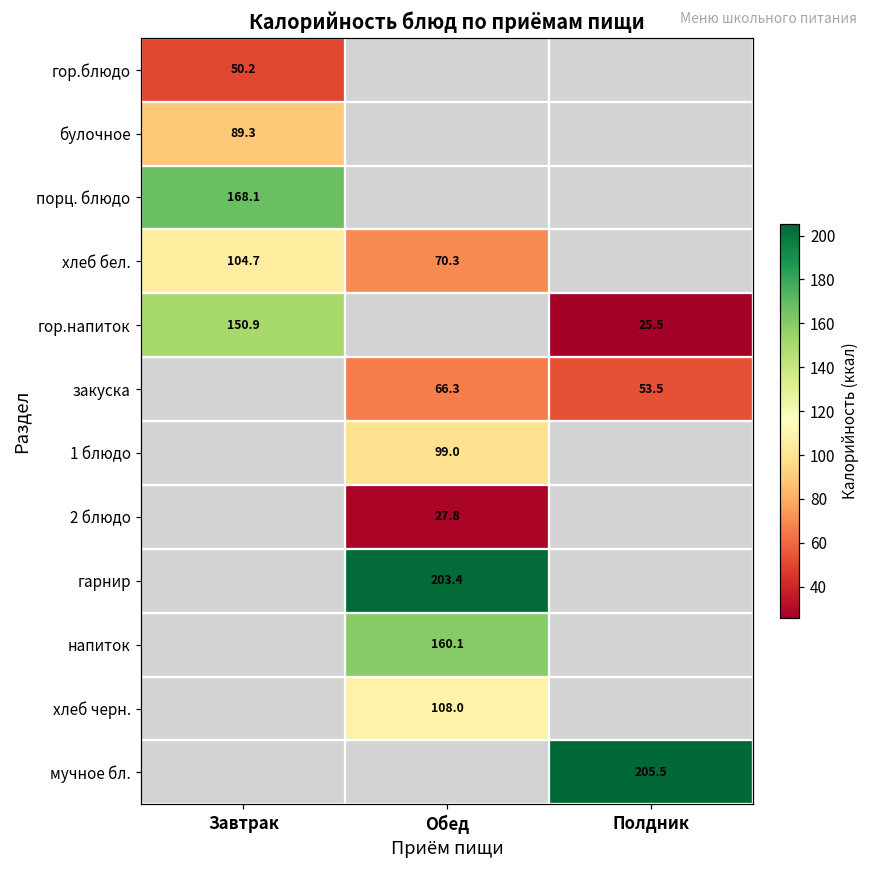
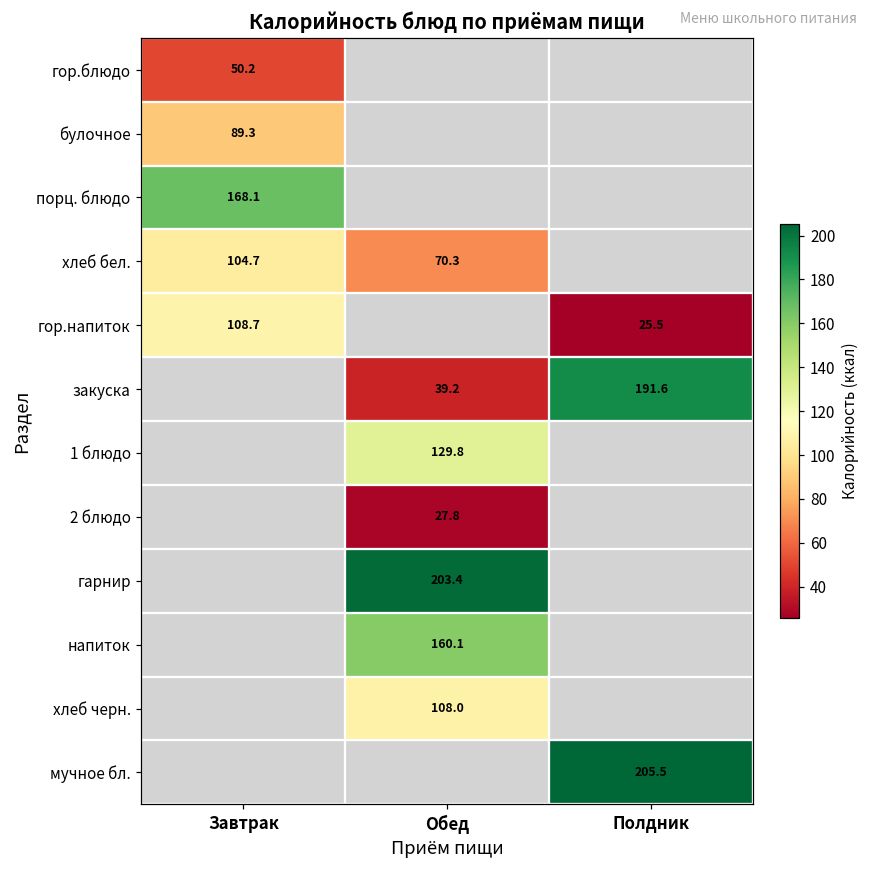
гор.напиток, Завтрак: 150.9 -> 108.7
закуска, Обед: 66.3 -> 39.2
закуска, Полдник: 53.5 -> 191.6
1 блюдо, Обед: 99.0 -> 129.8
